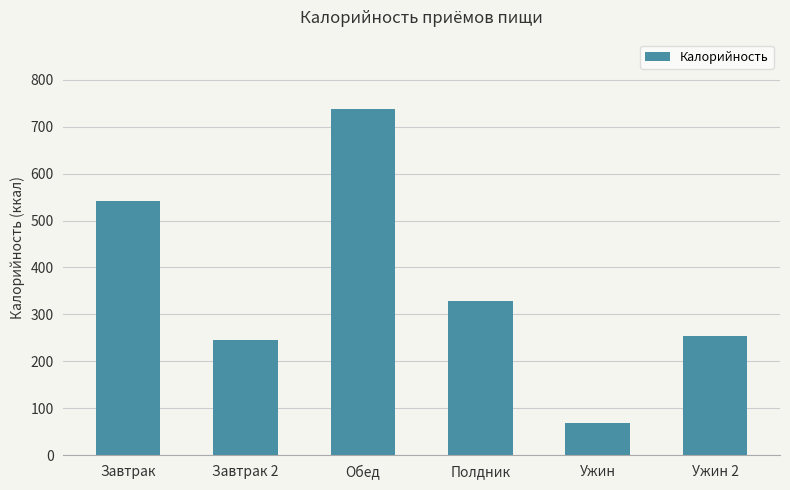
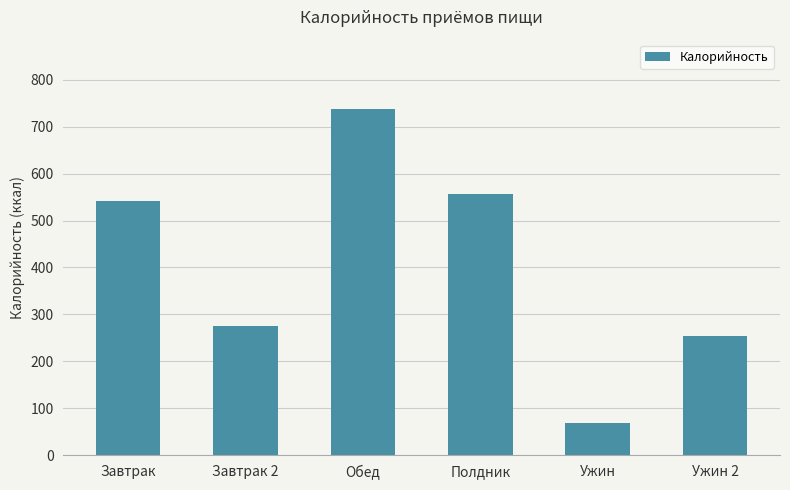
Завтрак 2: 250 -> 280
Полдник: 330 -> 560
